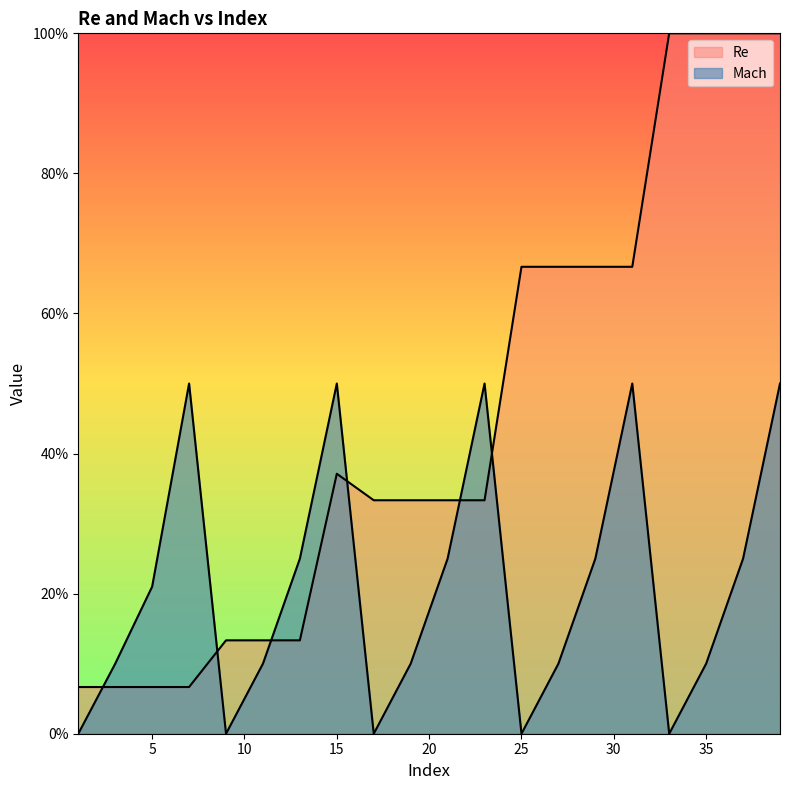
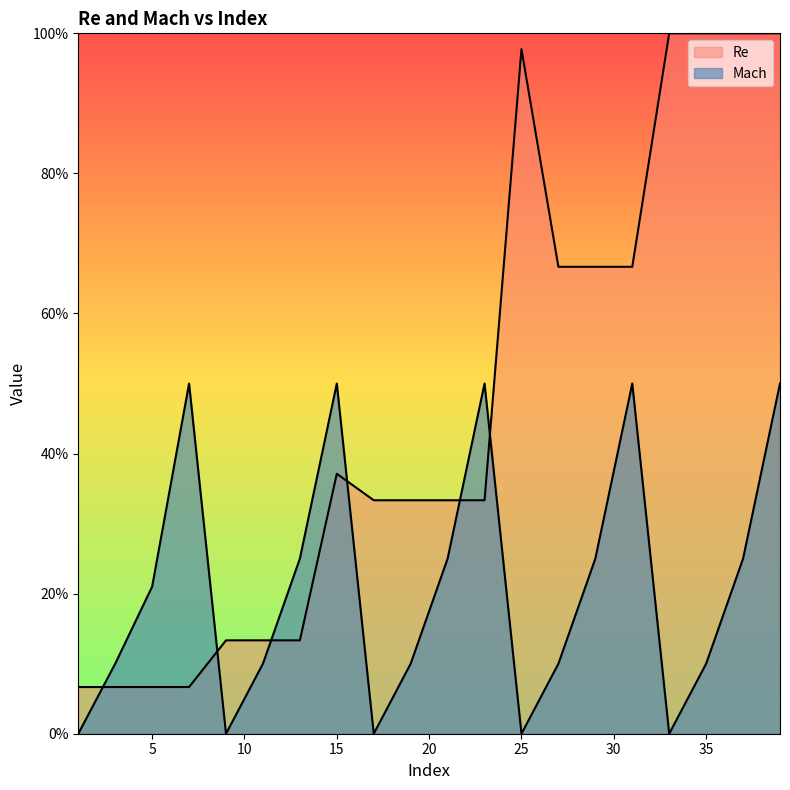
Re, 25: 67% -> 98%
